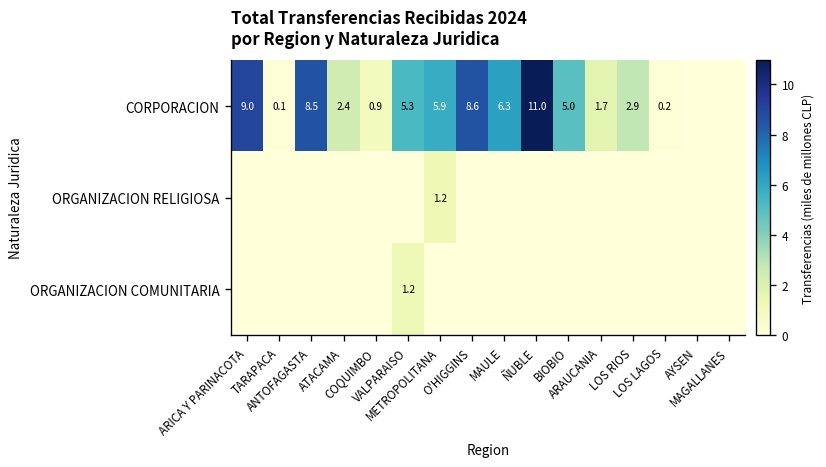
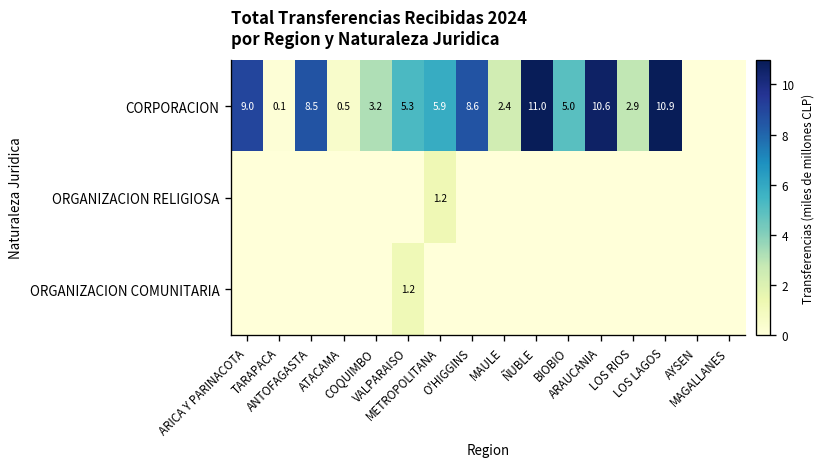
CORPORACION, ATACAMA: 2.4 -> 0.5
CORPORACION, COQUIMBO: 0.9 -> 3.2
CORPORACION, MAULE: 6.3 -> 2.4
CORPORACION, ARAUCANIA: 1.7 -> 10.6
CORPORACION, LOS LAGOS: 0.2 -> 10.9
